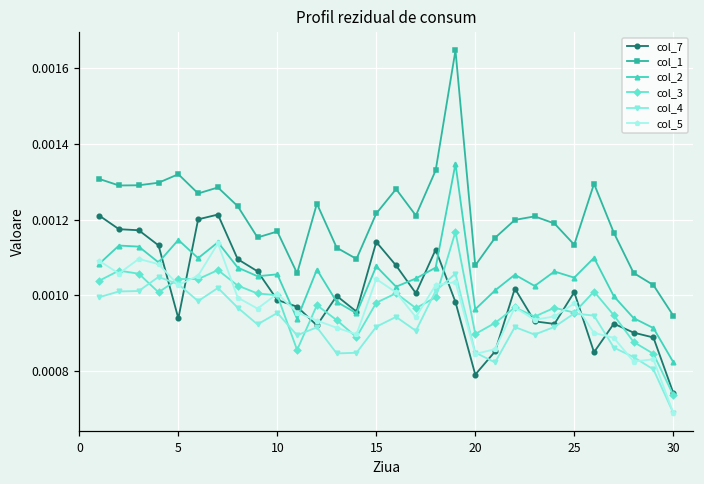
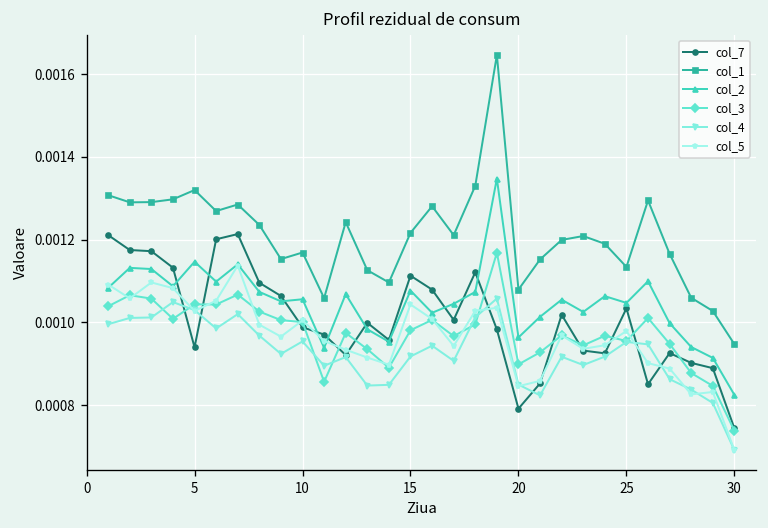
col_7, 15: 0.00114 -> 0.00111
col_7, 25: 0.00101 -> 0.00103
